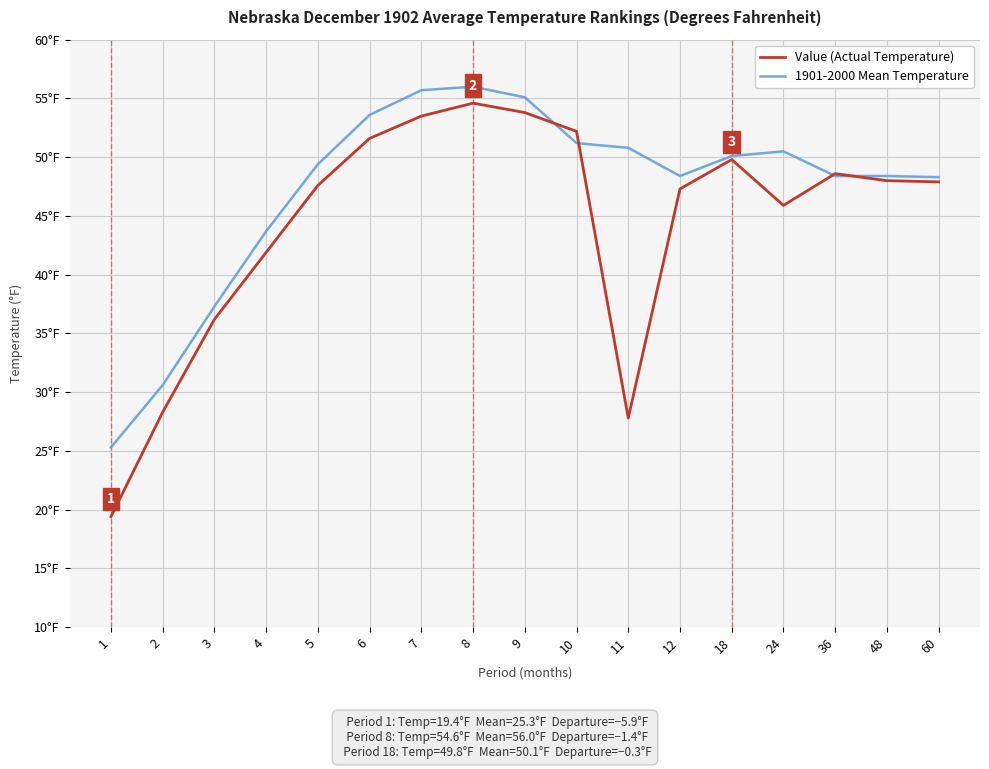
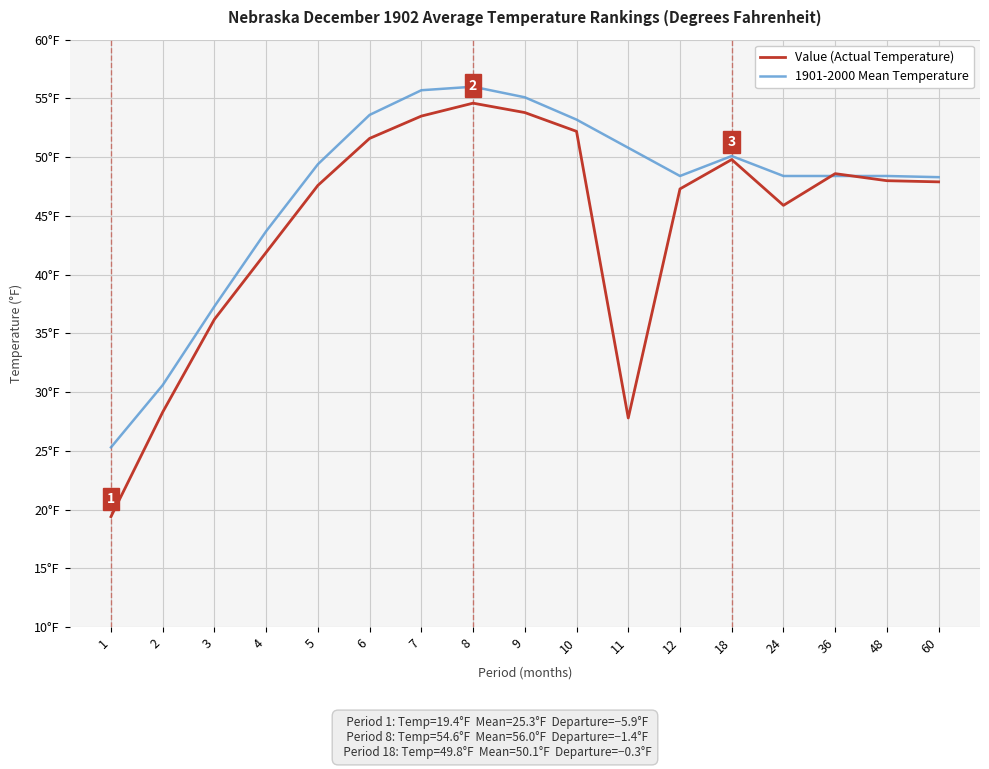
1901-2000 Mean Temperature, 10: 51.2°F -> 53.2°F
1901-2000 Mean Temperature, 24: 50.5°F -> 48.4°F
